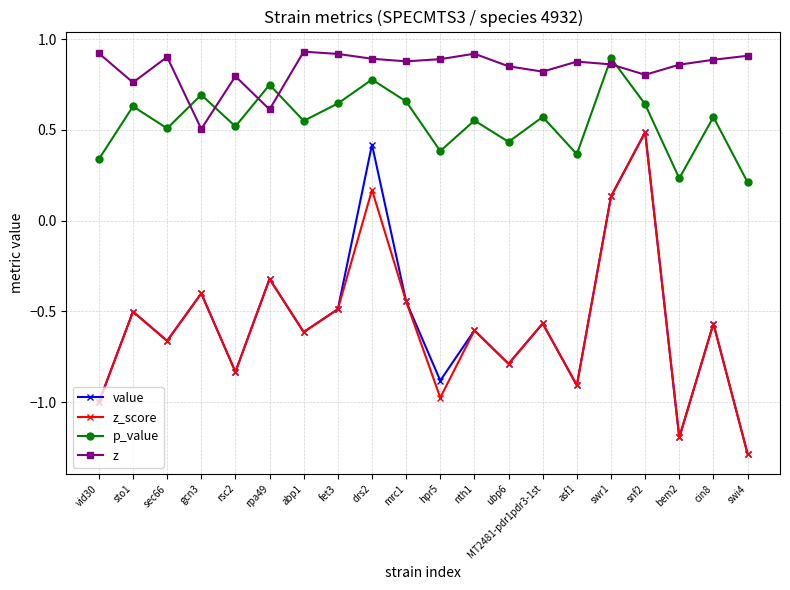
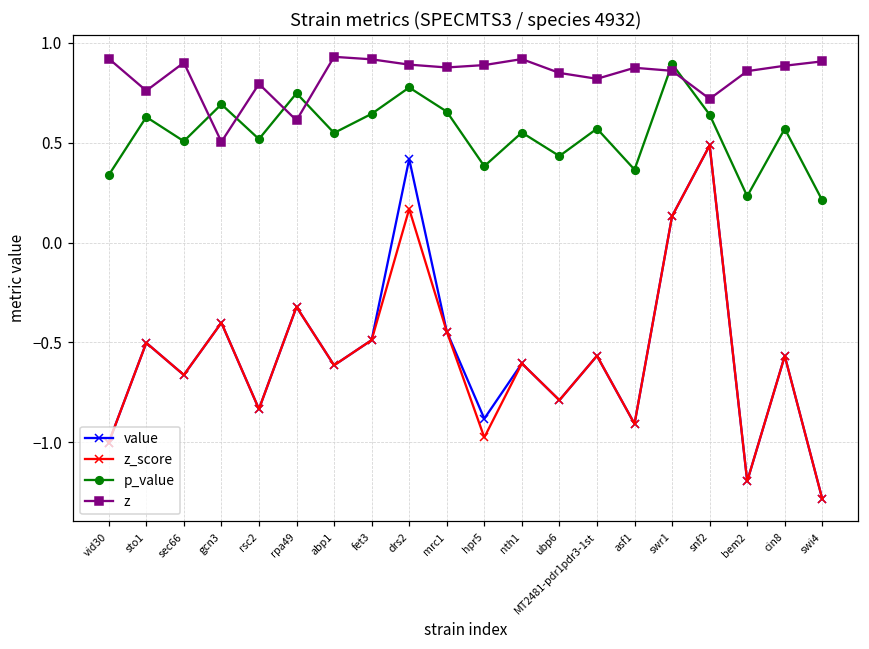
z, snf2: 0.80 -> 0.72
